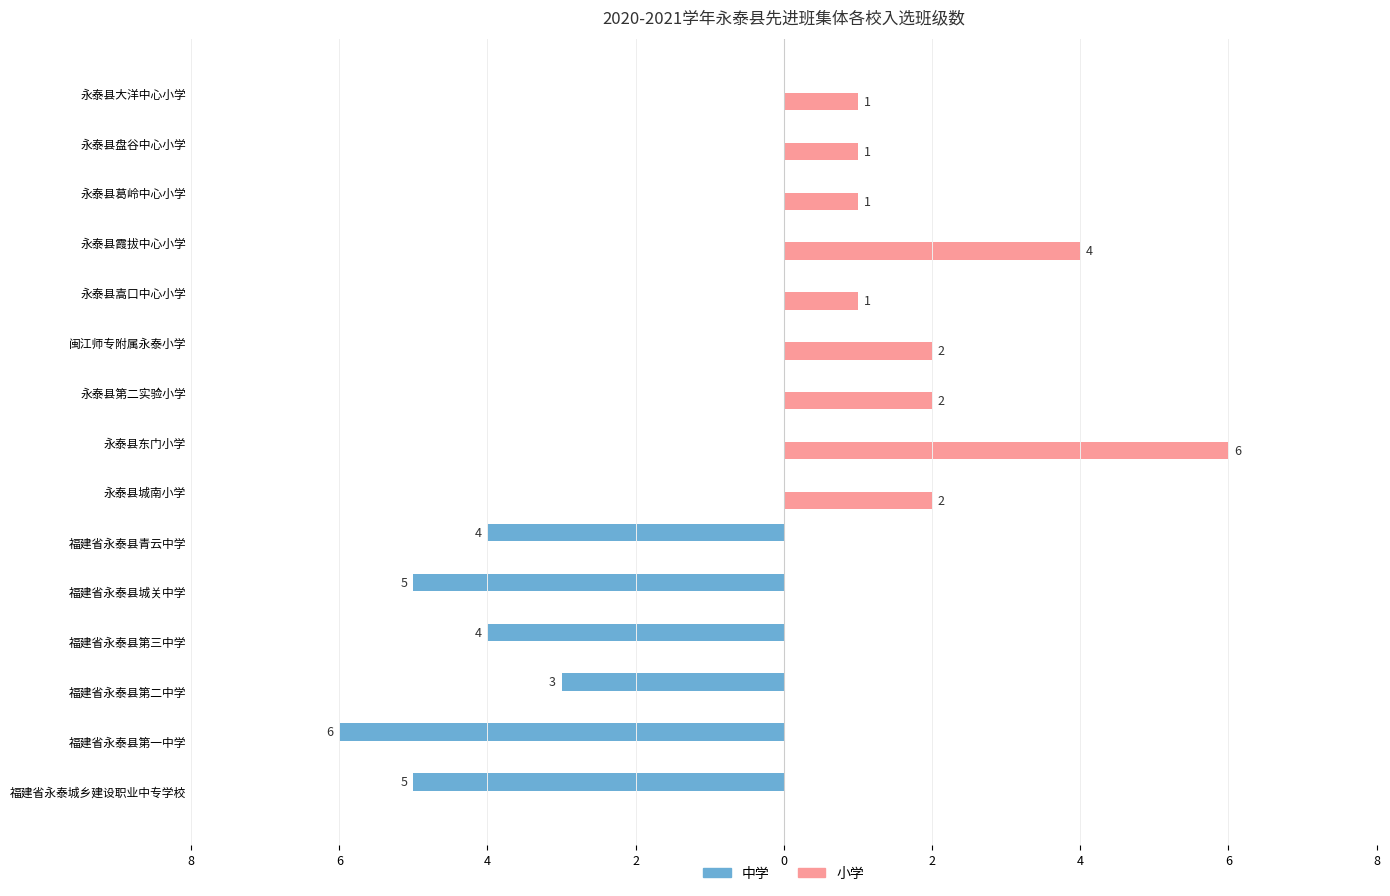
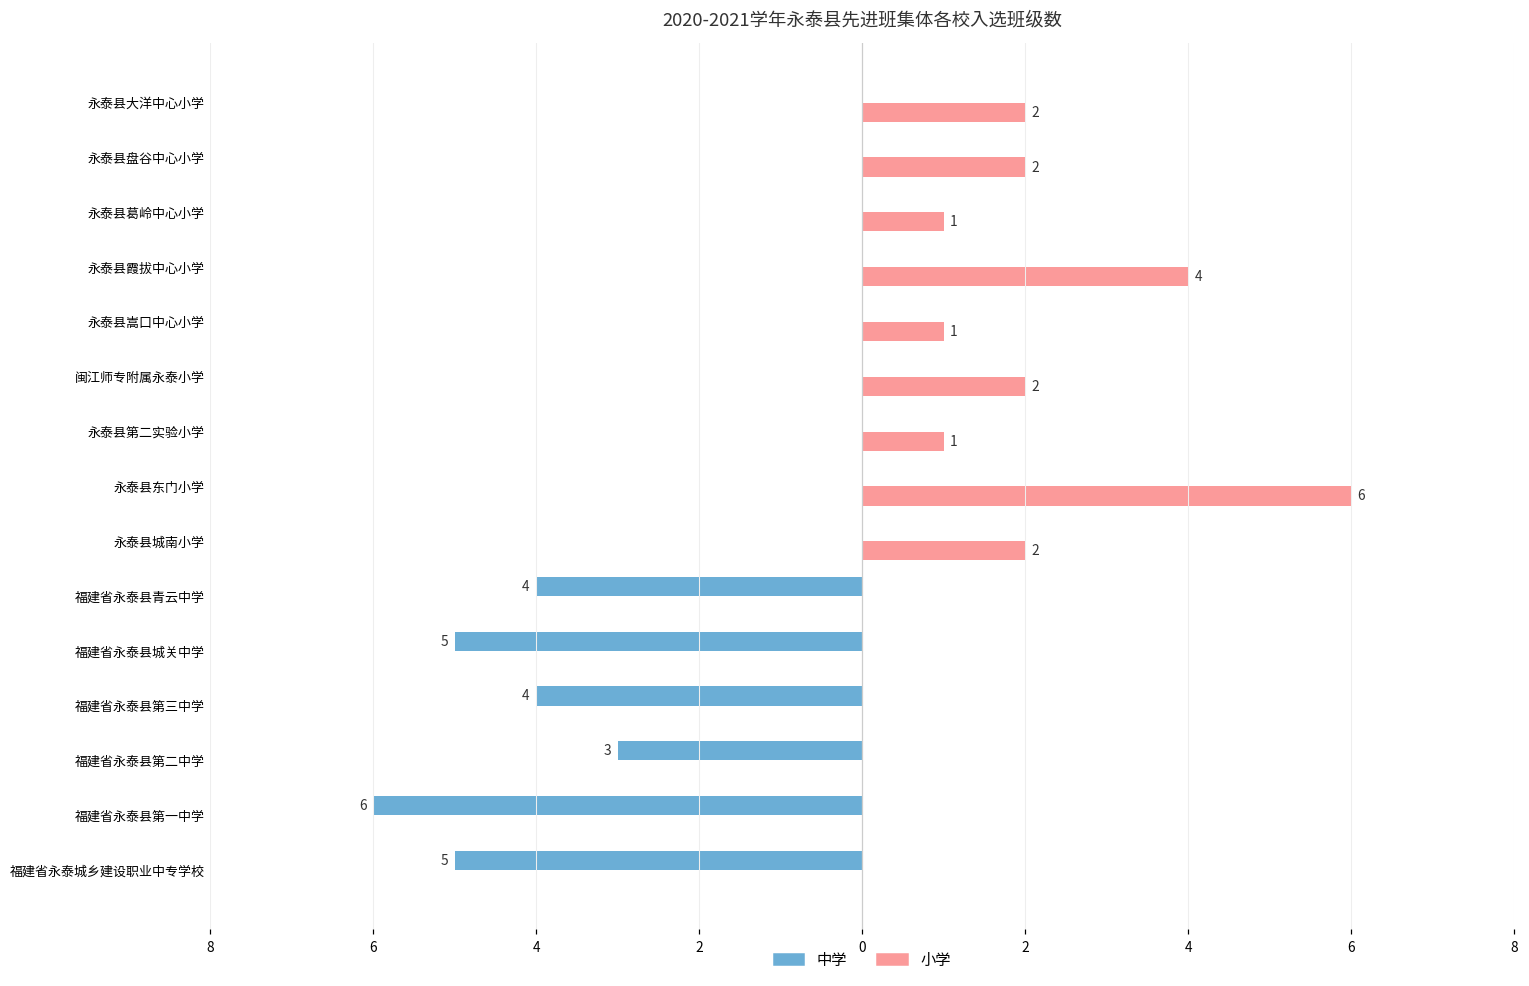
小学, 永泰县大洋中心小学: 1 -> 2
小学, 永泰县盘谷中心小学: 1 -> 2
小学, 永泰县第二实验小学: 2 -> 1
